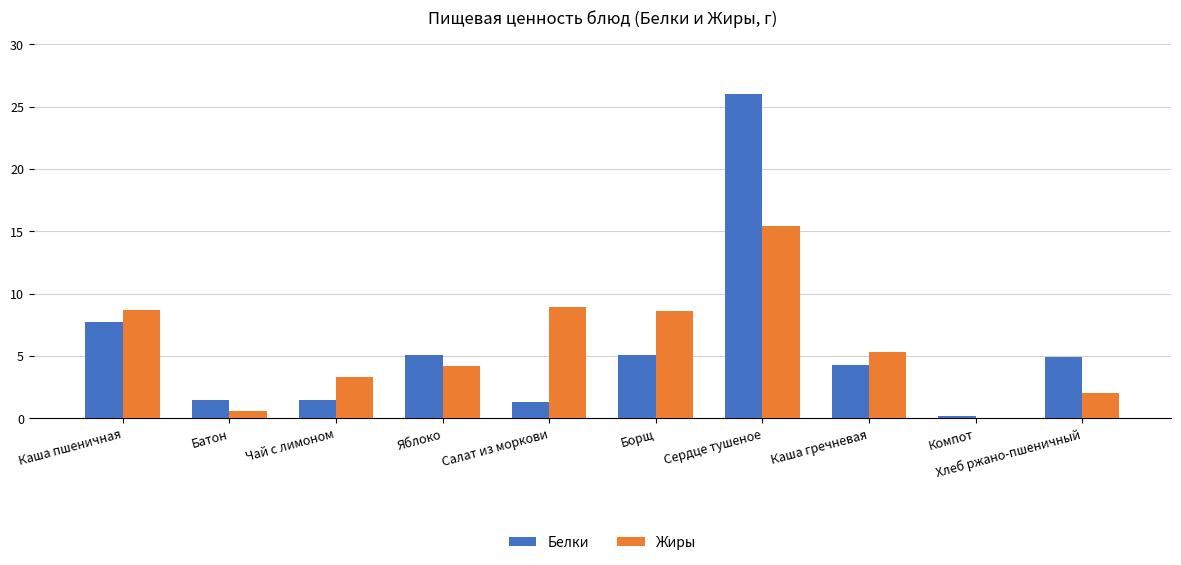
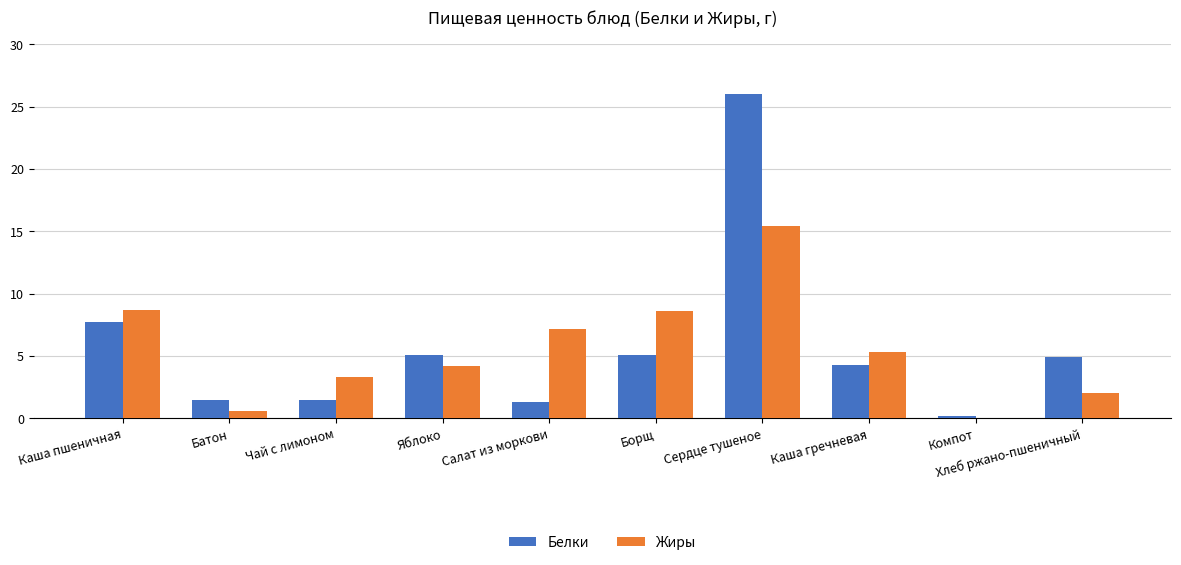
Жиры, Салат из моркови: 8.9 -> 7.2
